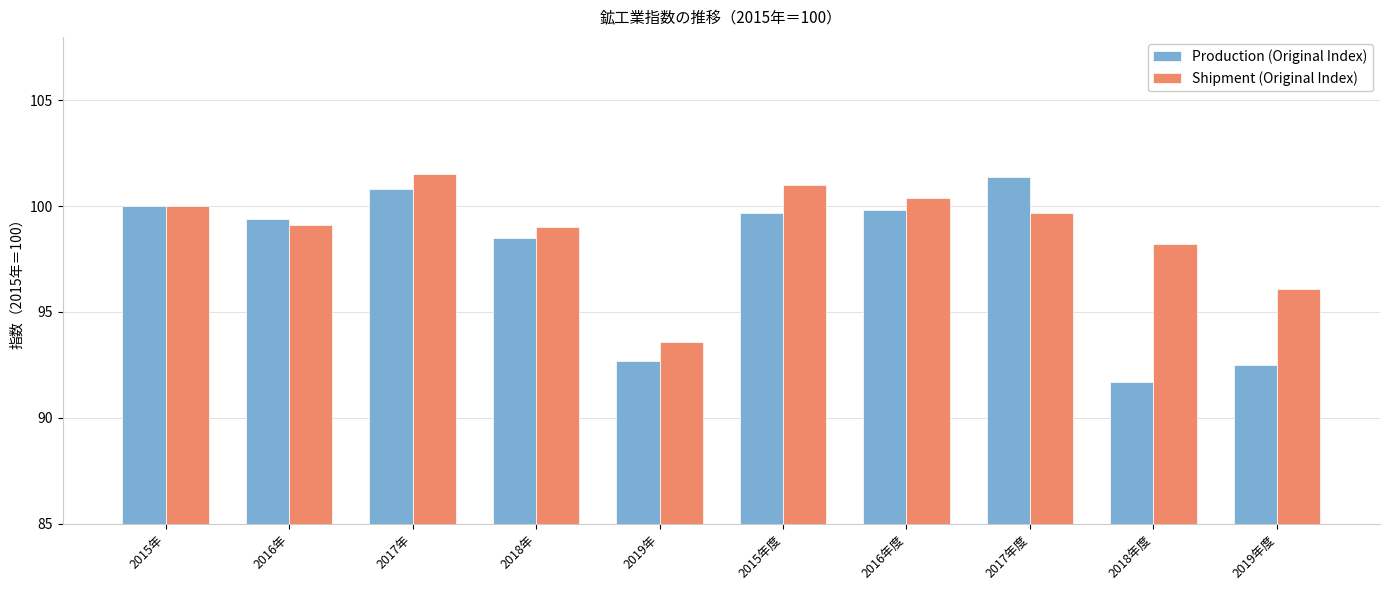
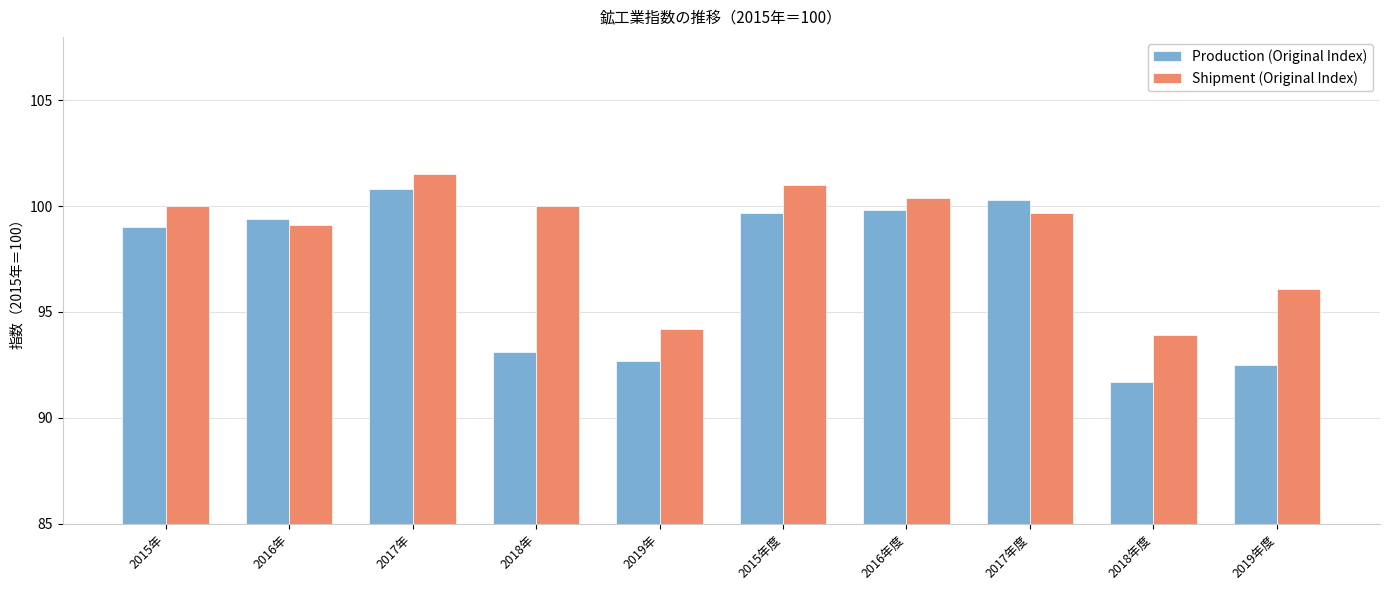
Production (Original Index), 2015年: 100 -> 99
Production (Original Index), 2018年: 98.5 -> 93.1
Shipment (Original Index), 2018年: 99 -> 100
Shipment (Original Index), 2019年: 93.6 -> 94.2
Production (Original Index), 2017年度: 101.4 -> 100.3
Shipment (Original Index), 2018年度: 98.2 -> 93.9
